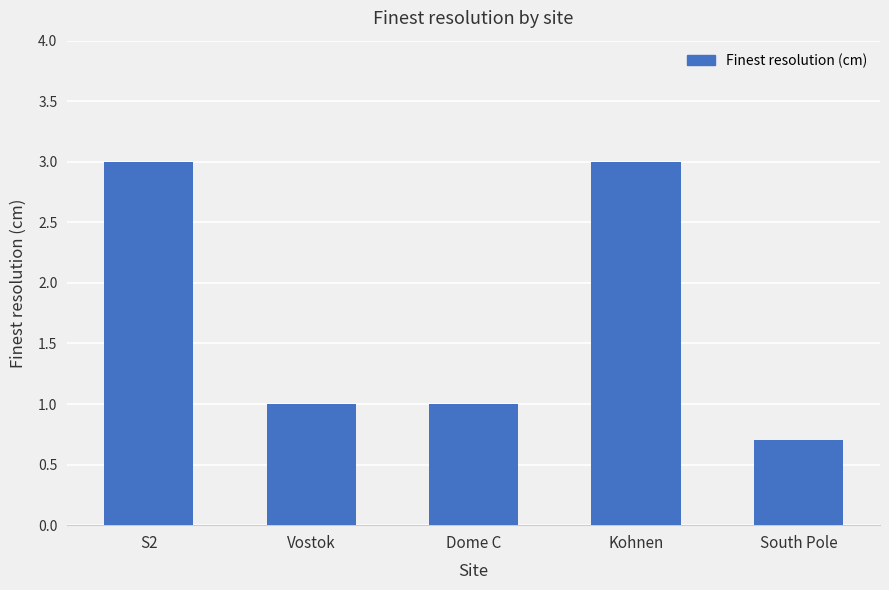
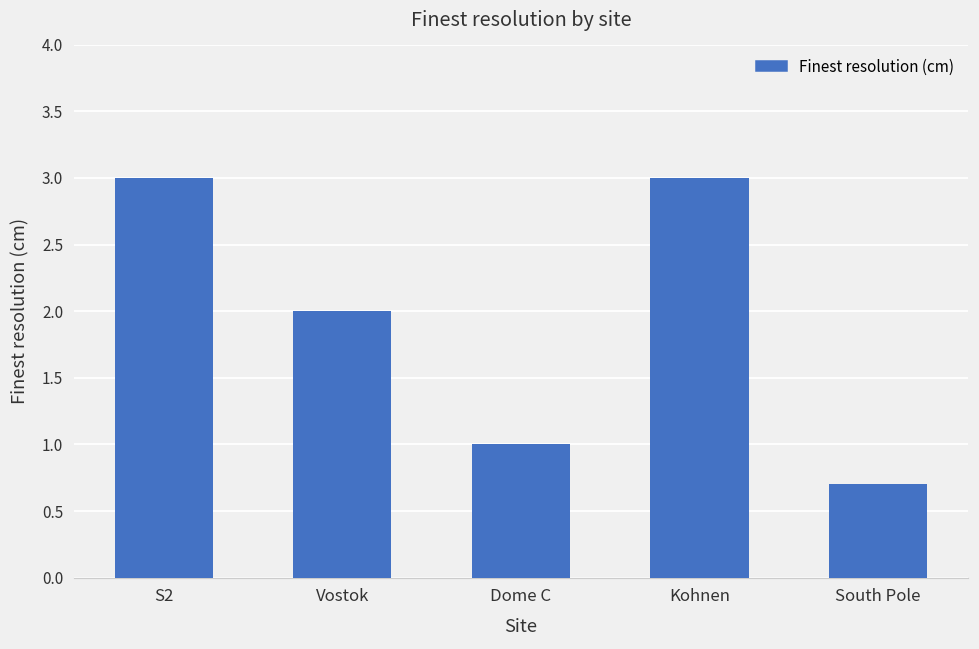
Vostok: 1 -> 2
